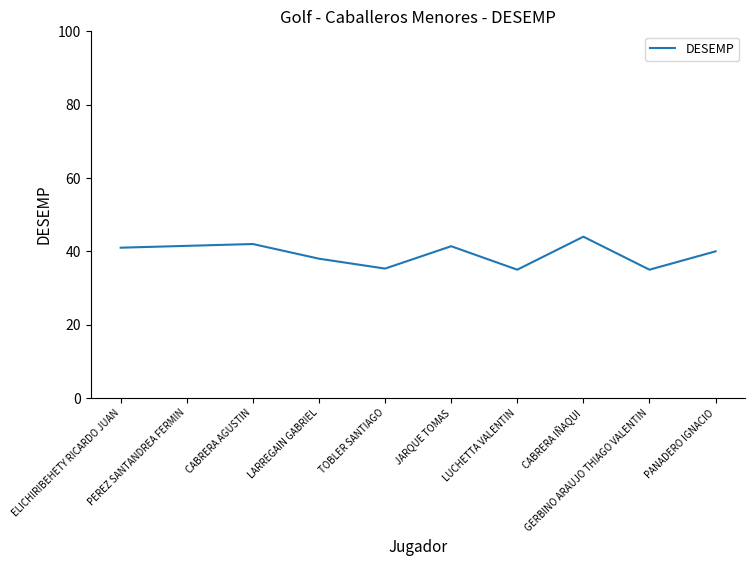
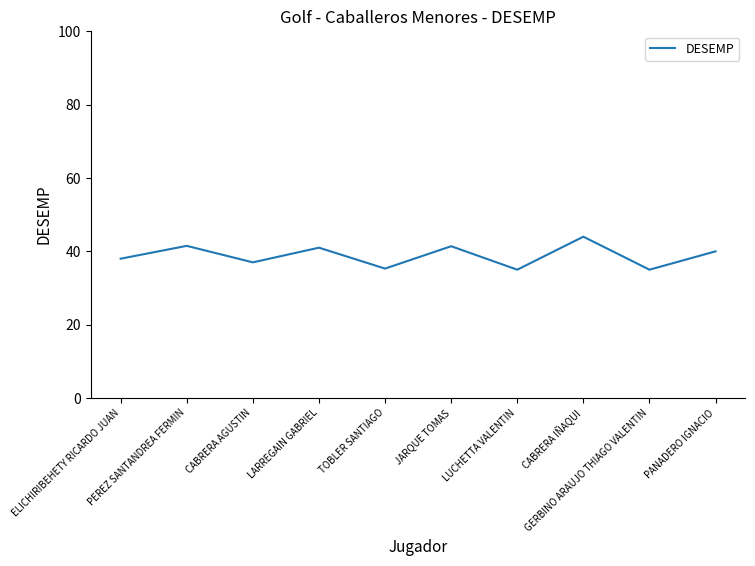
ELICHIRIBEHETY RICARDO JUAN: 41 -> 38
CABRERA AGUSTIN: 42 -> 37
LARREGAIN GABRIEL: 38 -> 41
